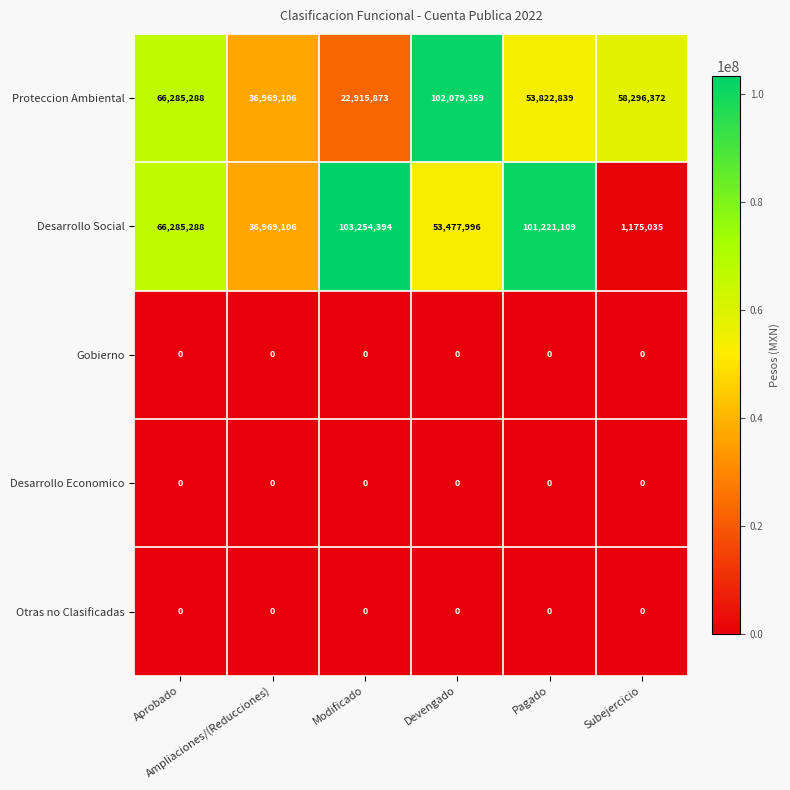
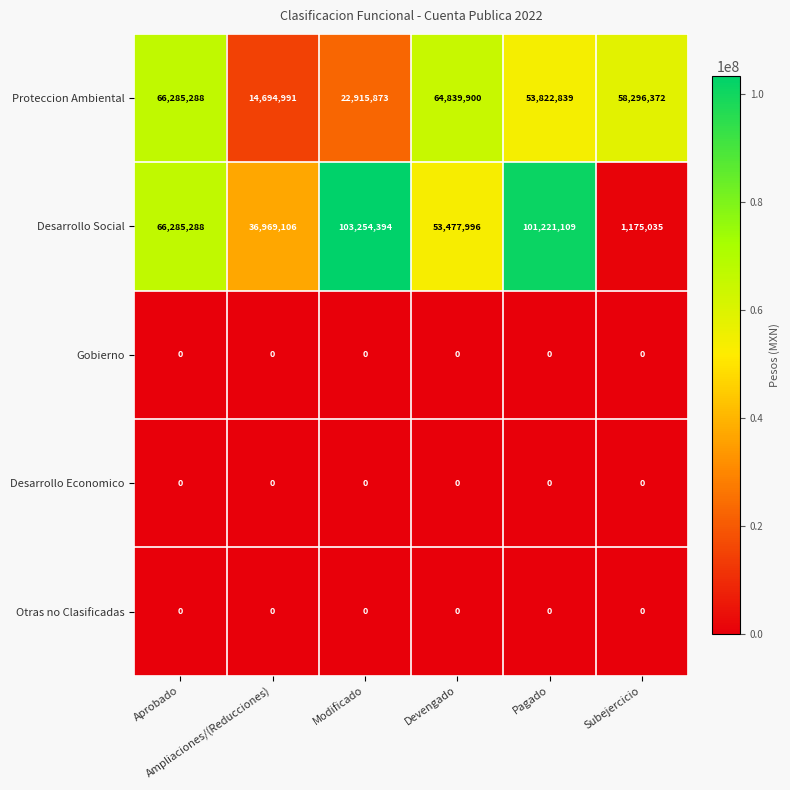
Proteccion Ambiental, Ampliaciones/(Reducciones): 36,969,106 -> 14,694,991
Proteccion Ambiental, Devengado: 102,079,359 -> 64,839,900
